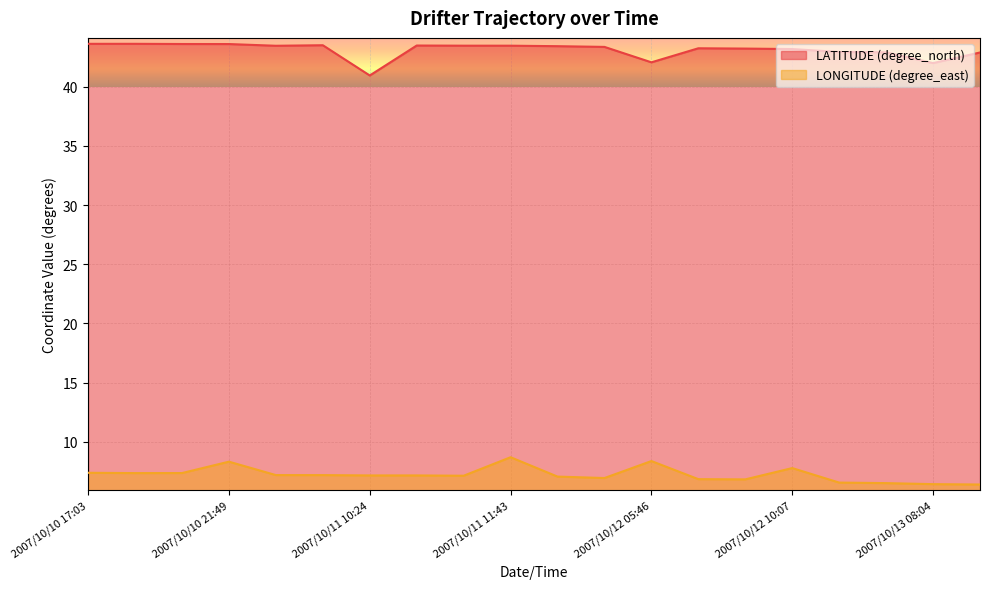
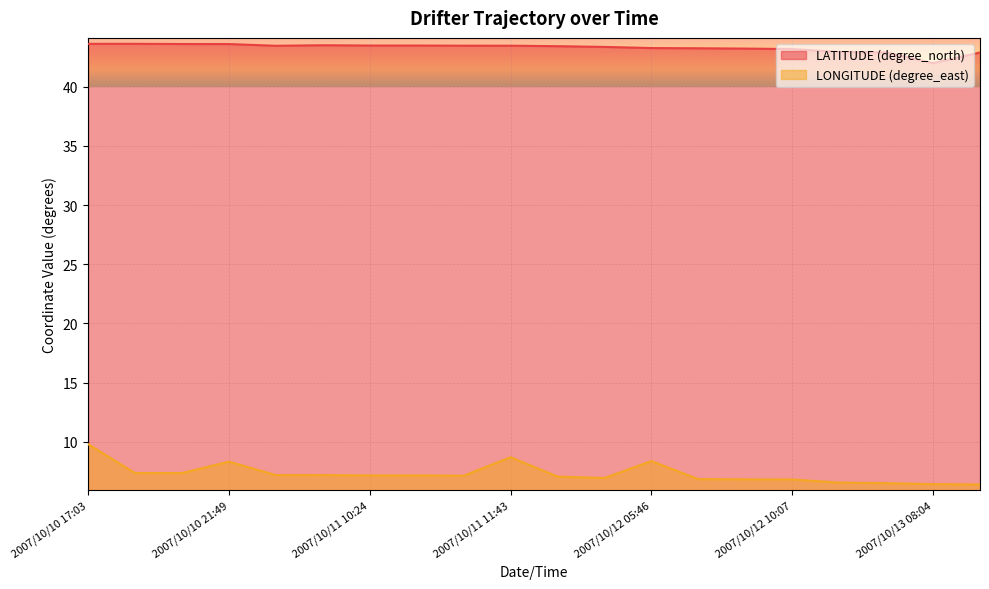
LONGITUDE (degree_east), 2007/10/10 17:03: 7.4 -> 9.8
LATITUDE (degree_north), 2007/10/11 10:24: 40.9 -> 43.5
LATITUDE (degree_north), 2007/10/12 05:46: 42.1 -> 43.3
LONGITUDE (degree_east), 2007/10/12 10:07: 7.8 -> 6.8
